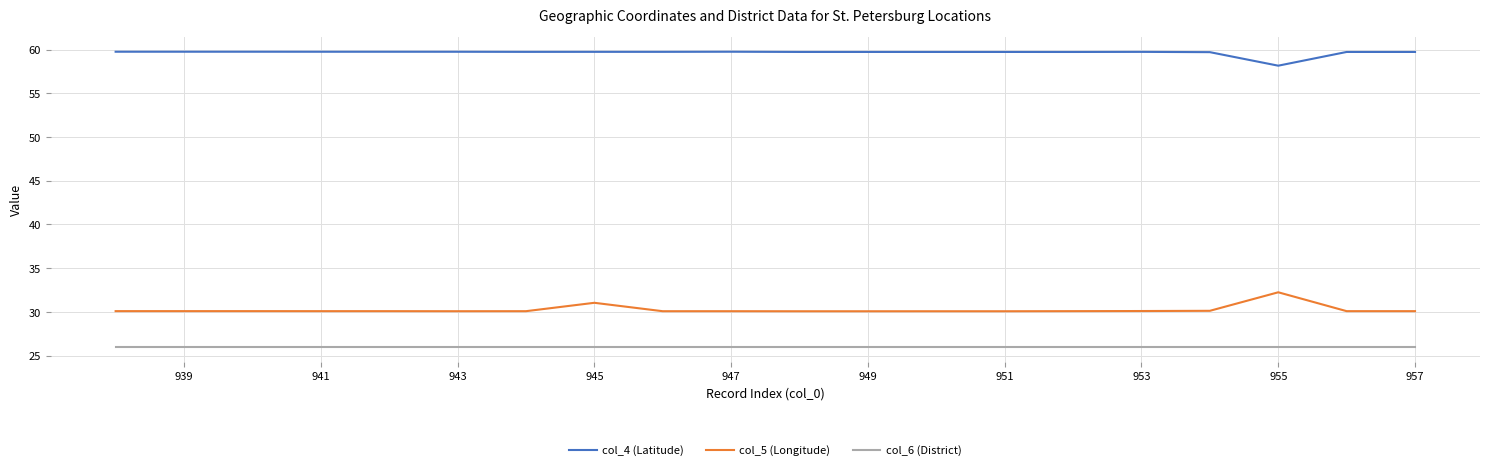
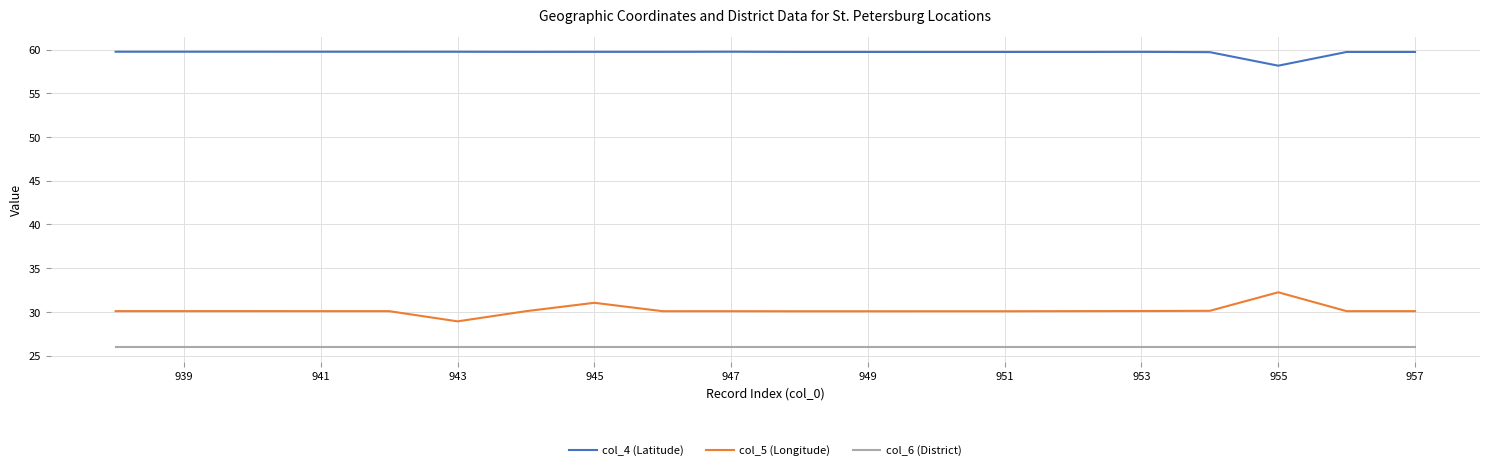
col_5 (Longitude), 943: 30 -> 29
